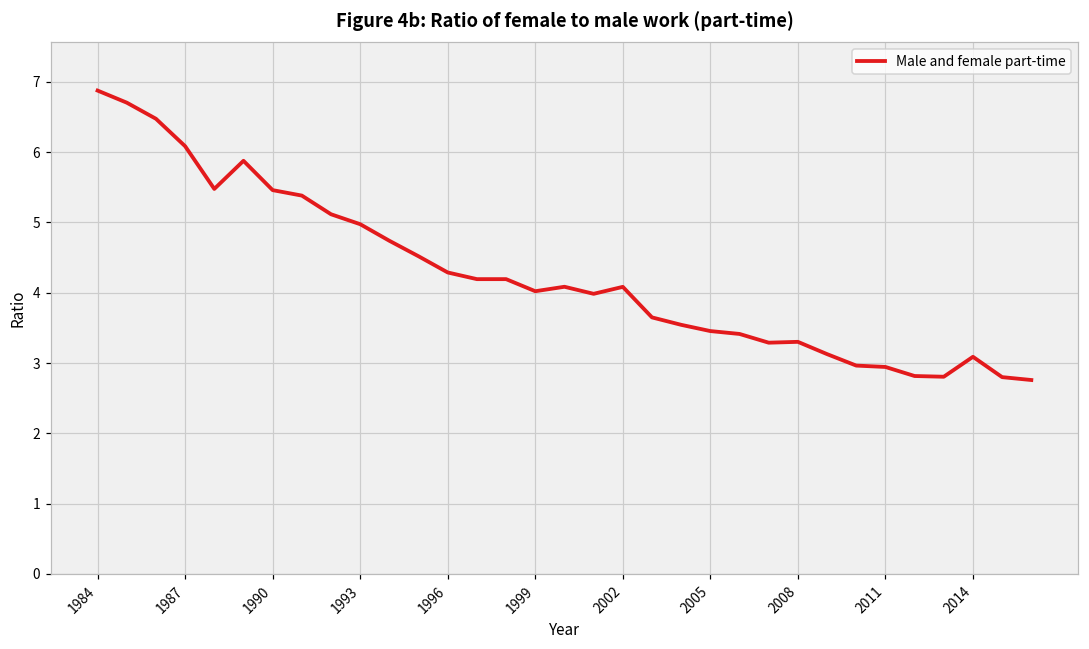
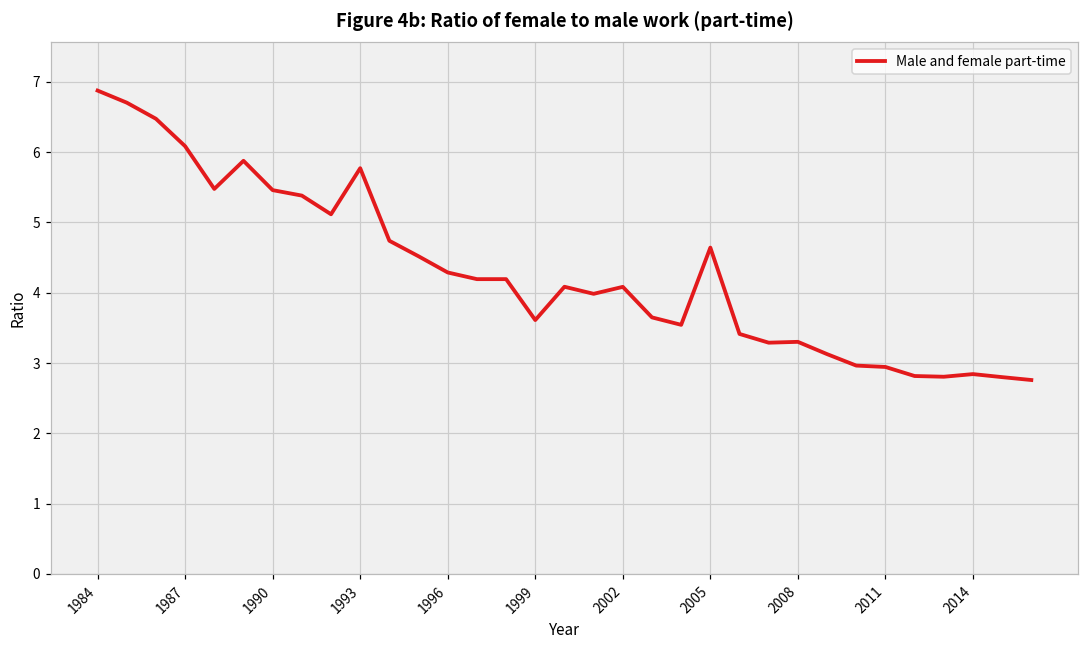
1993: 5.0 -> 5.8
1999: 4.0 -> 3.6
2005: 3.5 -> 4.6
2014: 3.1 -> 2.8
